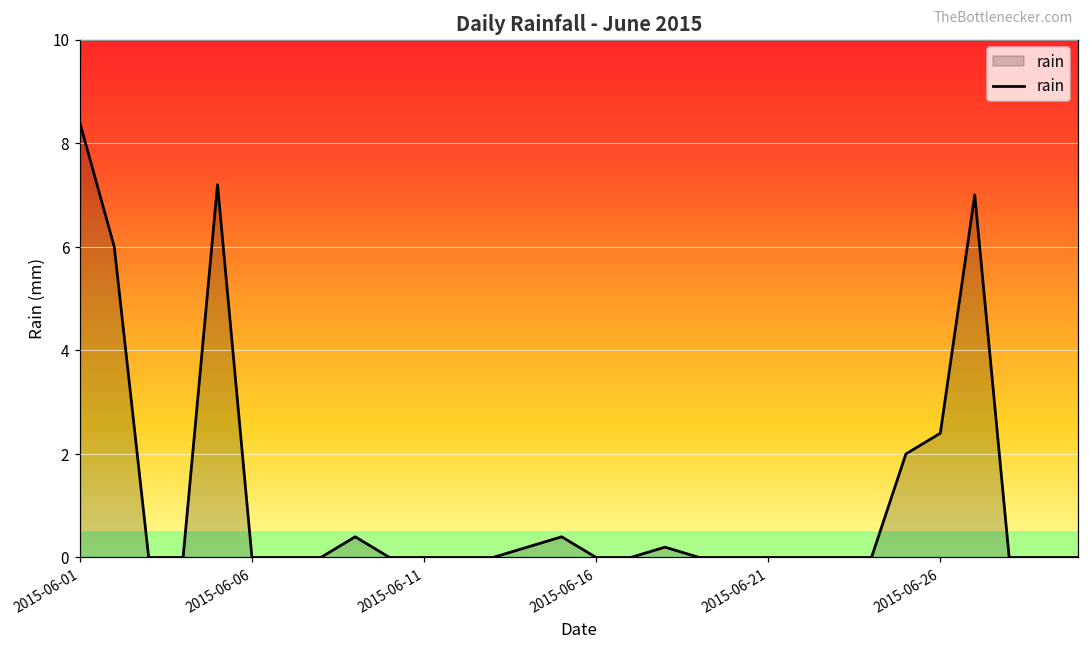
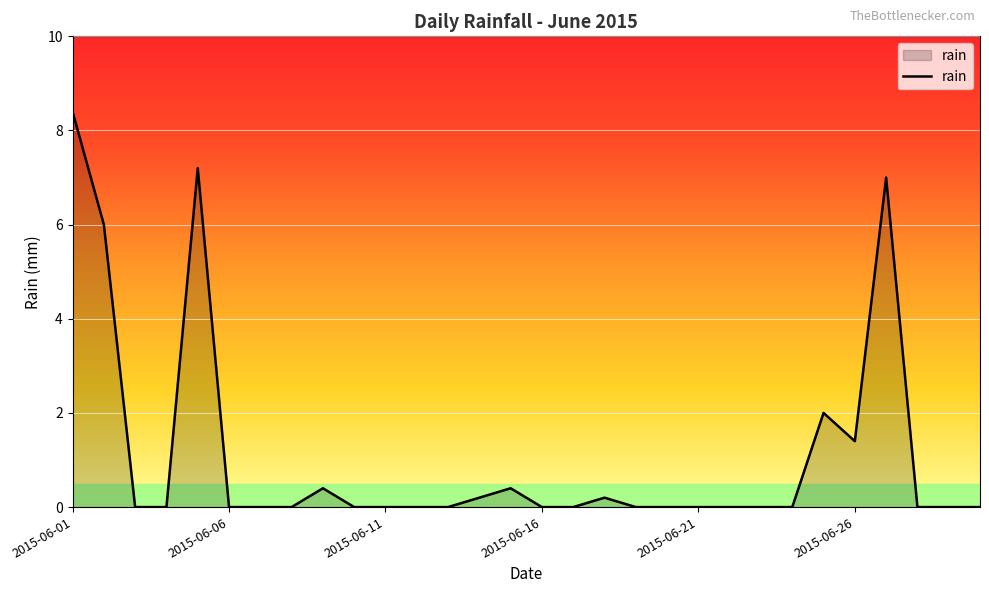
2015-06-26: 2.4 -> 1.4
